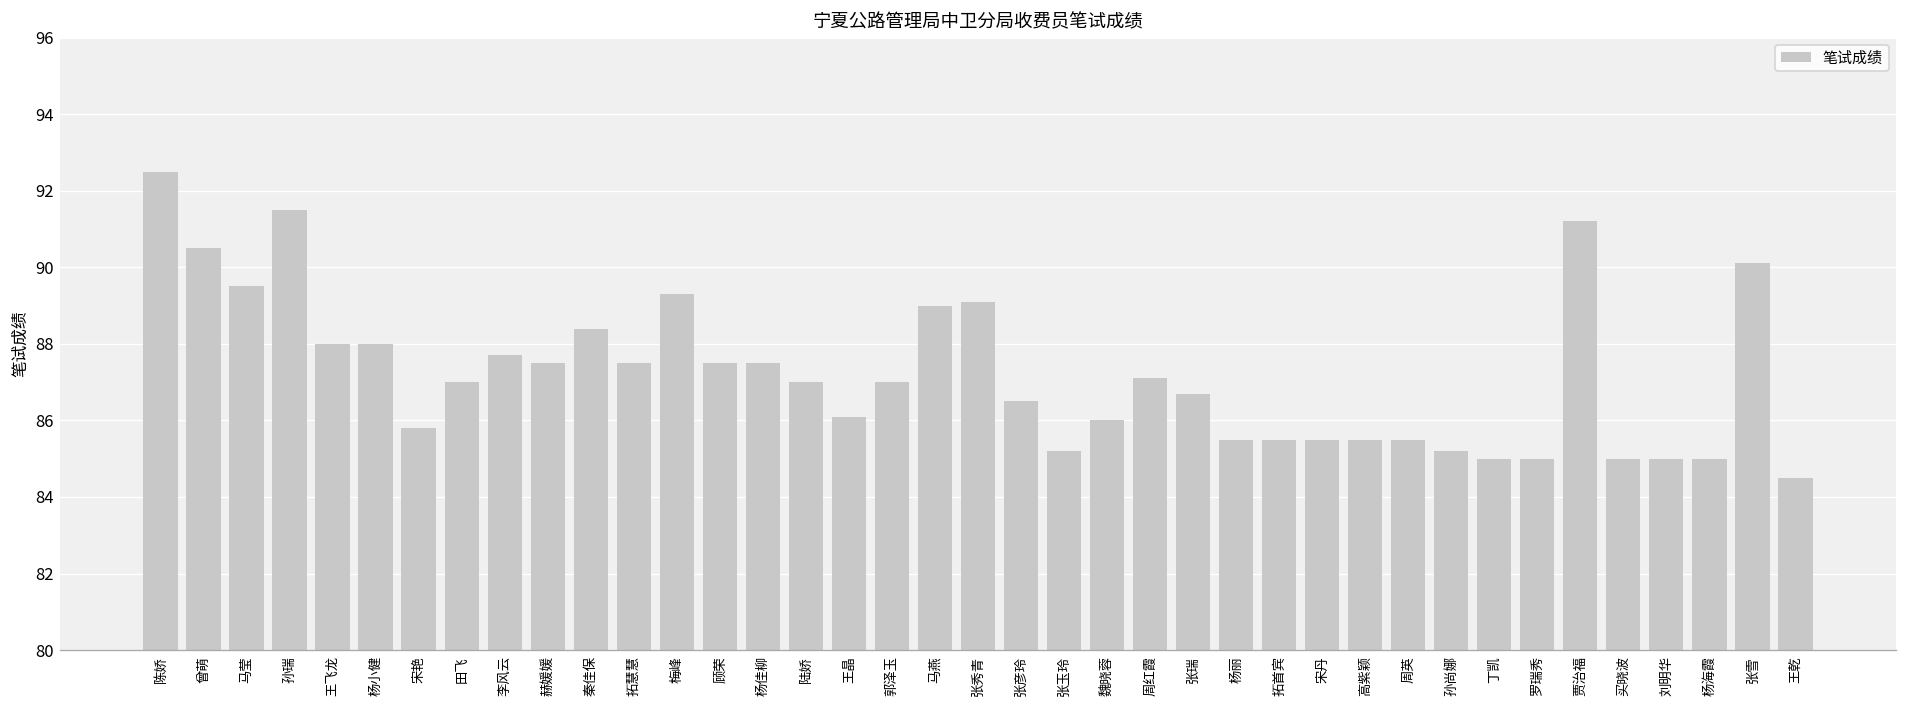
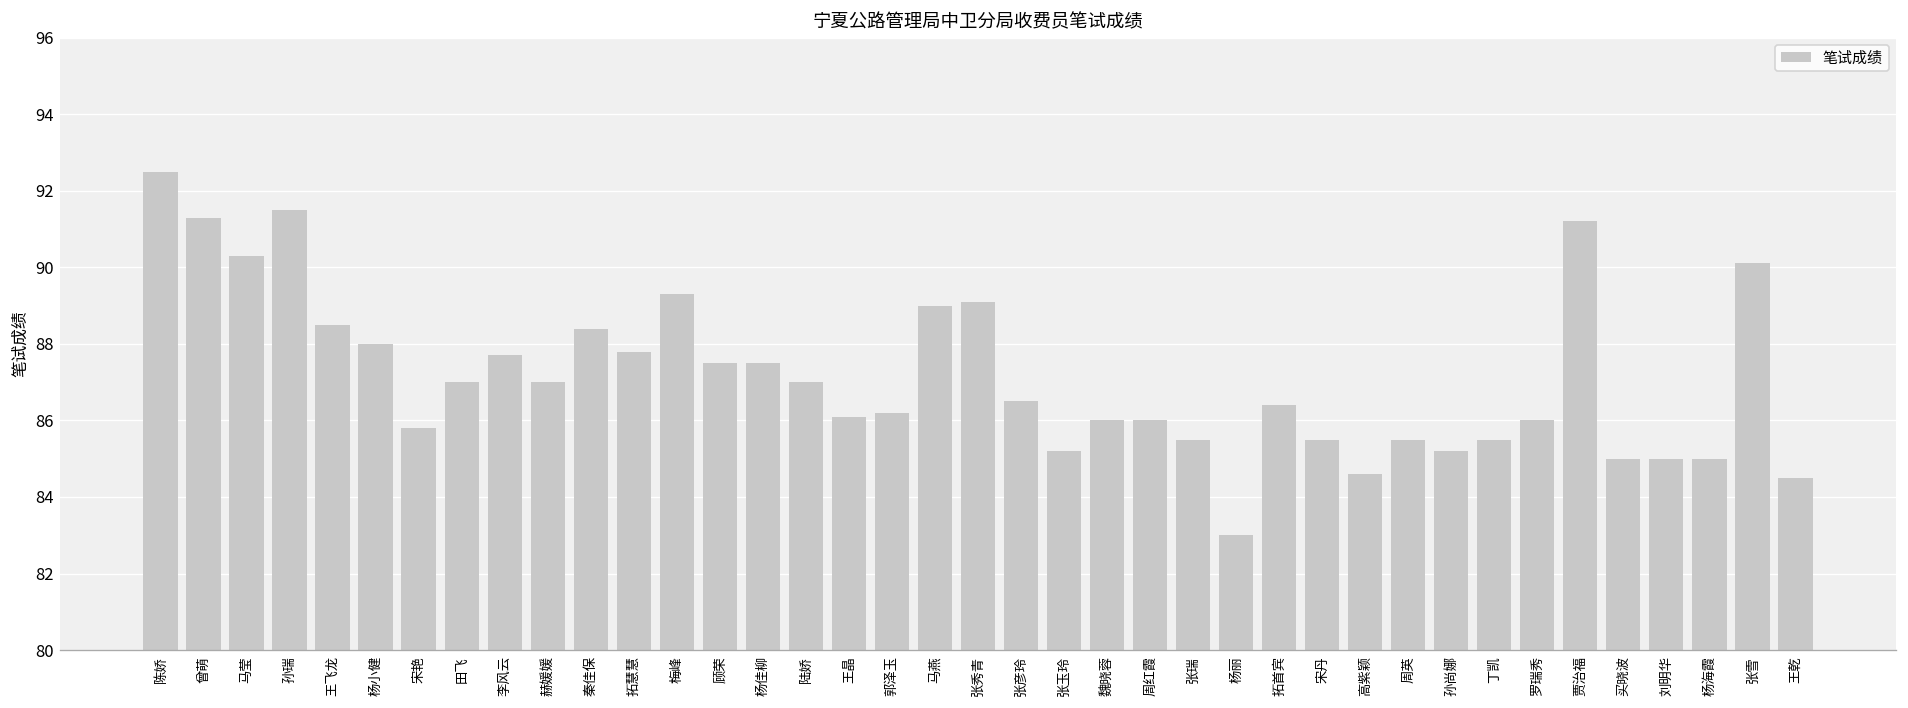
曾萌: 90.5 -> 91.3
马莹: 89.5 -> 90.3
王飞龙: 88.0 -> 88.5
赫媛媛: 87.5 -> 87.0
拓慧慧: 87.5 -> 87.8
郭泽玉: 87.0 -> 86.2
周红霞: 87.1 -> 86.0
张瑞: 86.7 -> 85.5
杨丽: 85.5 -> 83.0
拓首宾: 85.5 -> 86.4
高紫颖: 85.5 -> 84.6
丁凯: 85.0 -> 85.5
罗瑞秀: 85 -> 86
